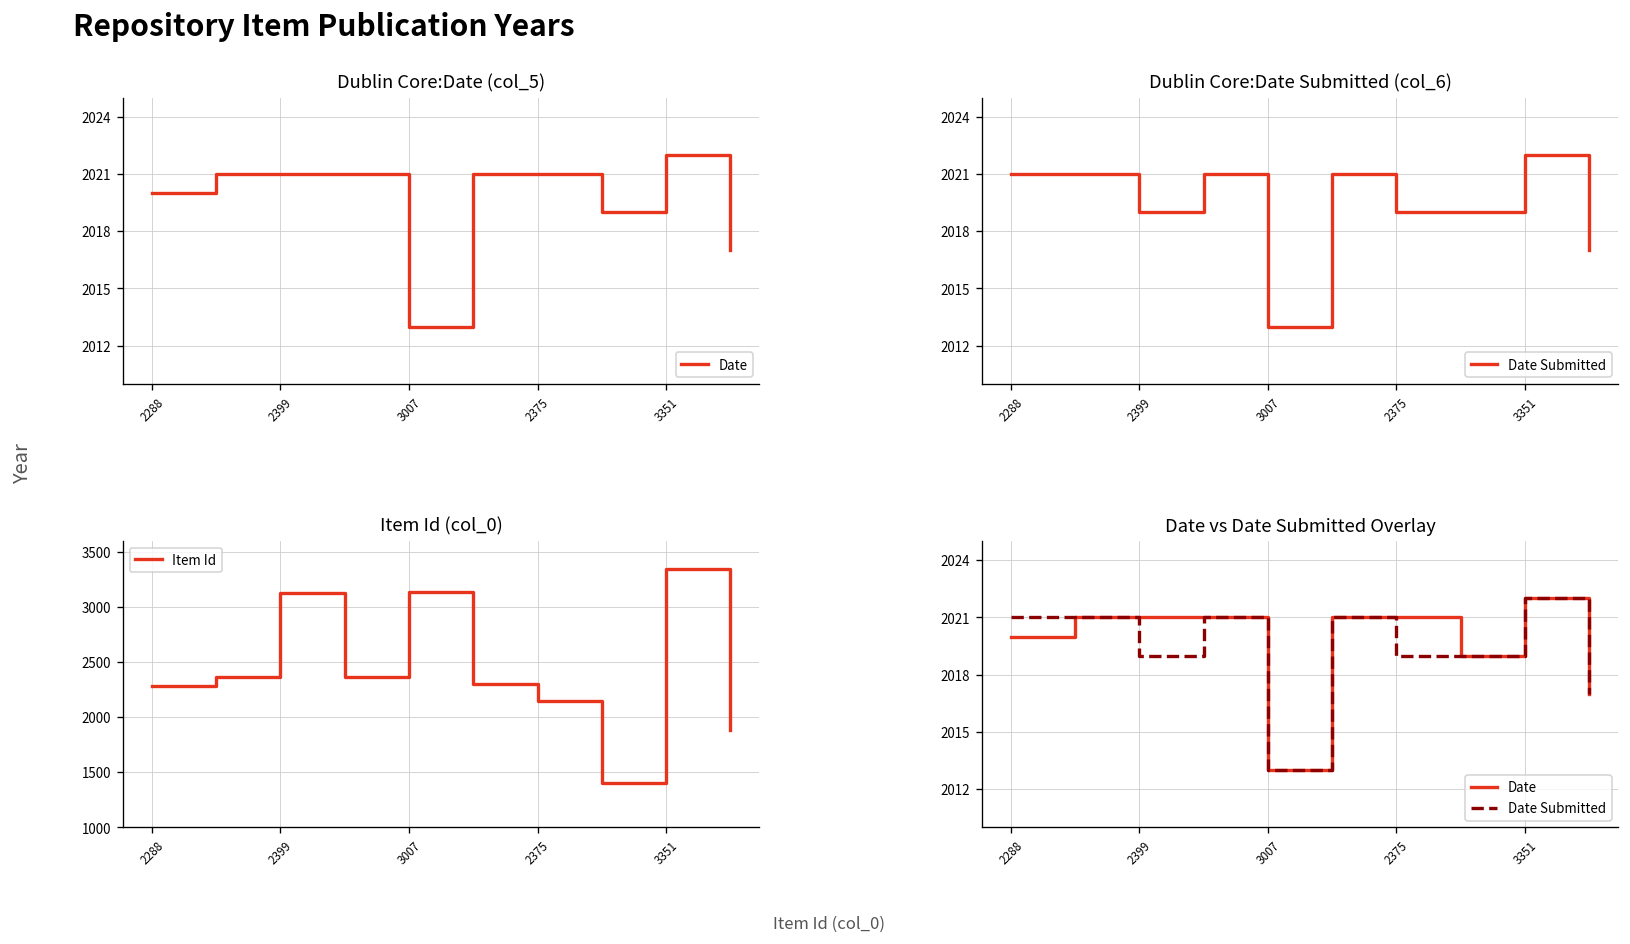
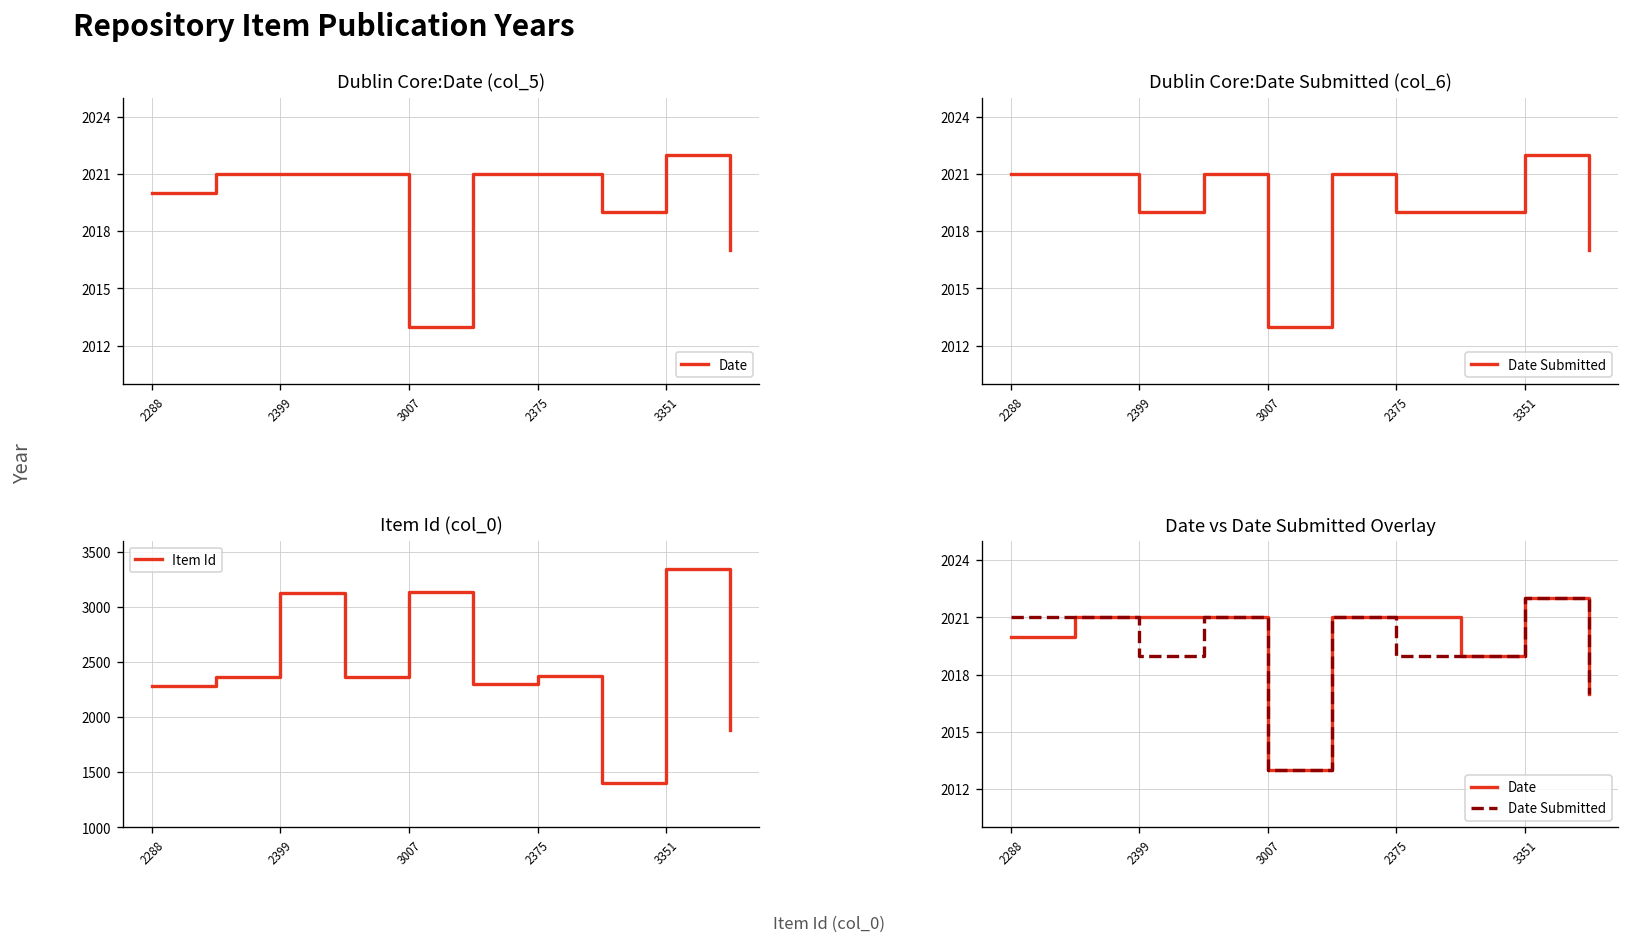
Item Id (col_0), 2375: 2100 -> 2400
